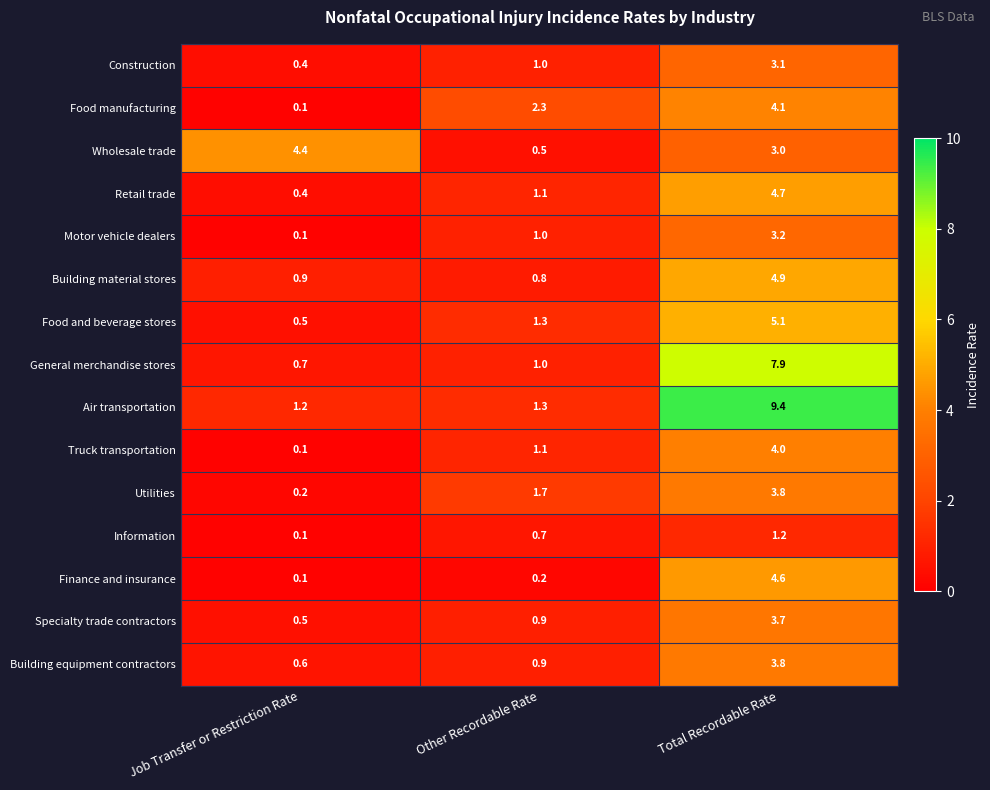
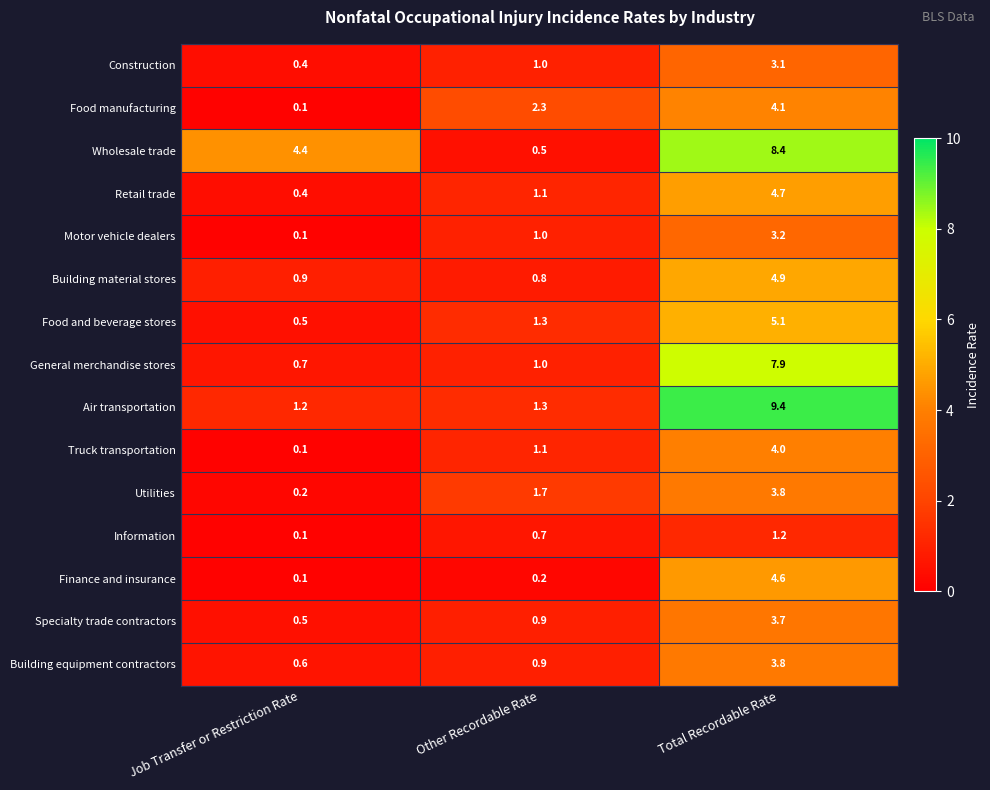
Wholesale trade, Total Recordable Rate: 3.0 -> 8.4
